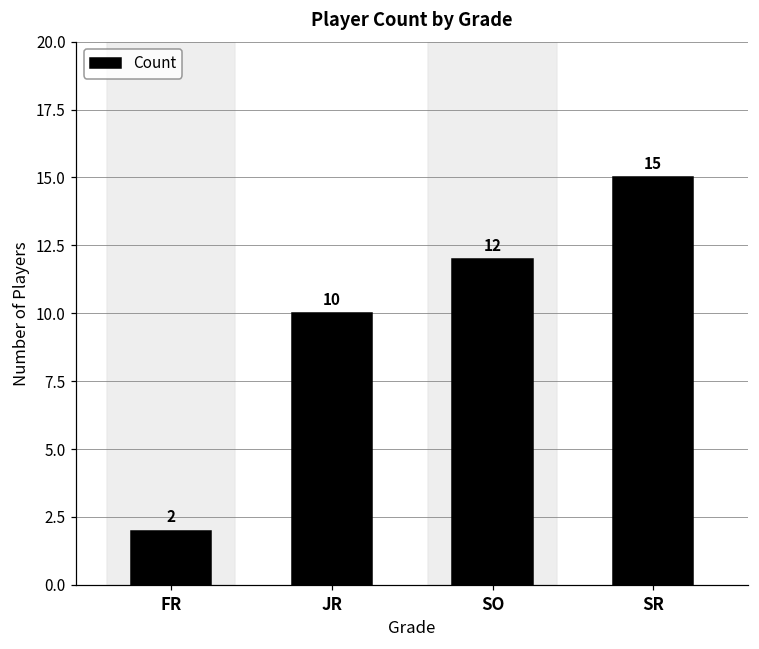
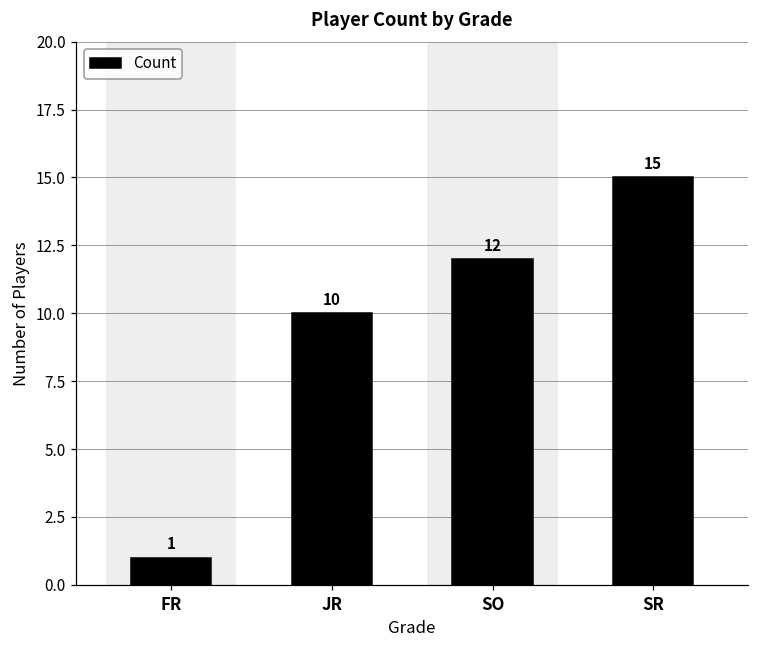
FR: 2 -> 1
